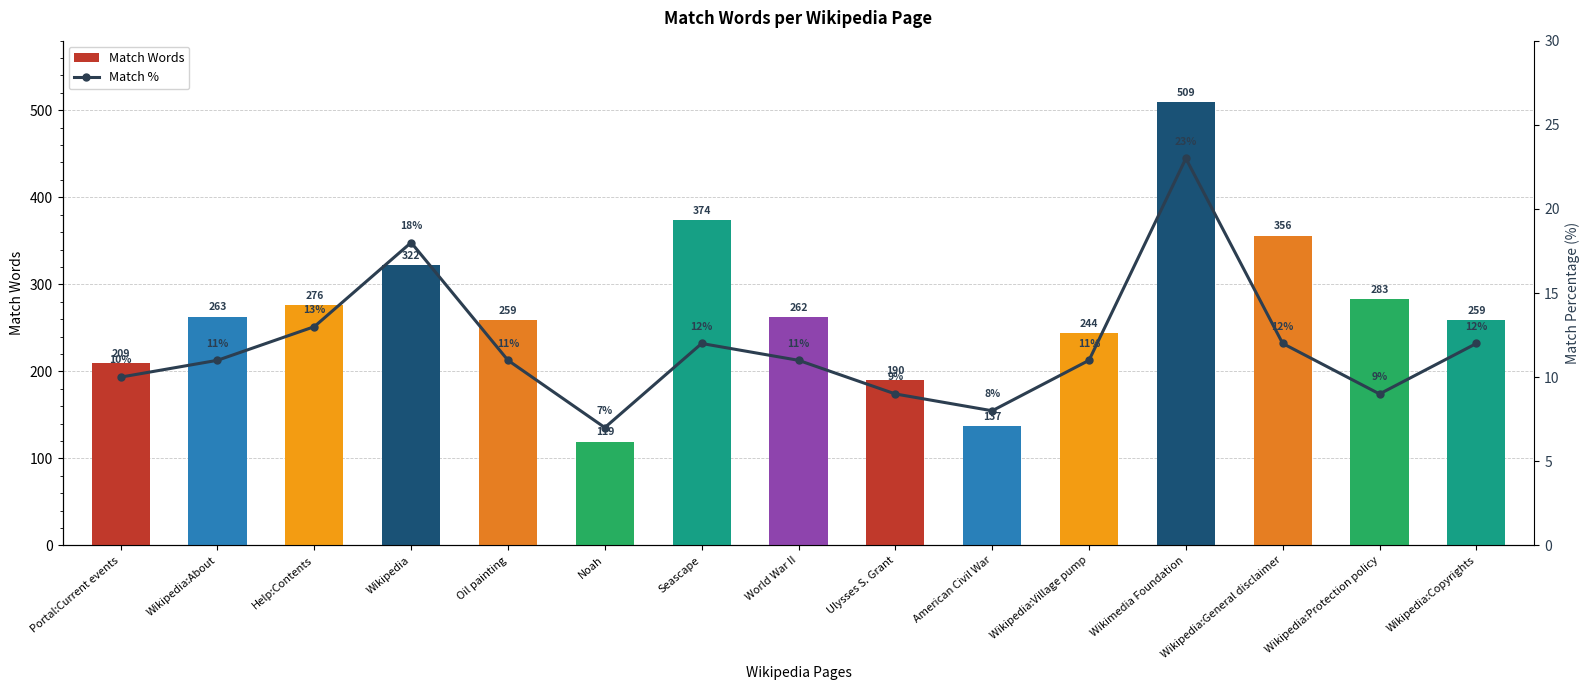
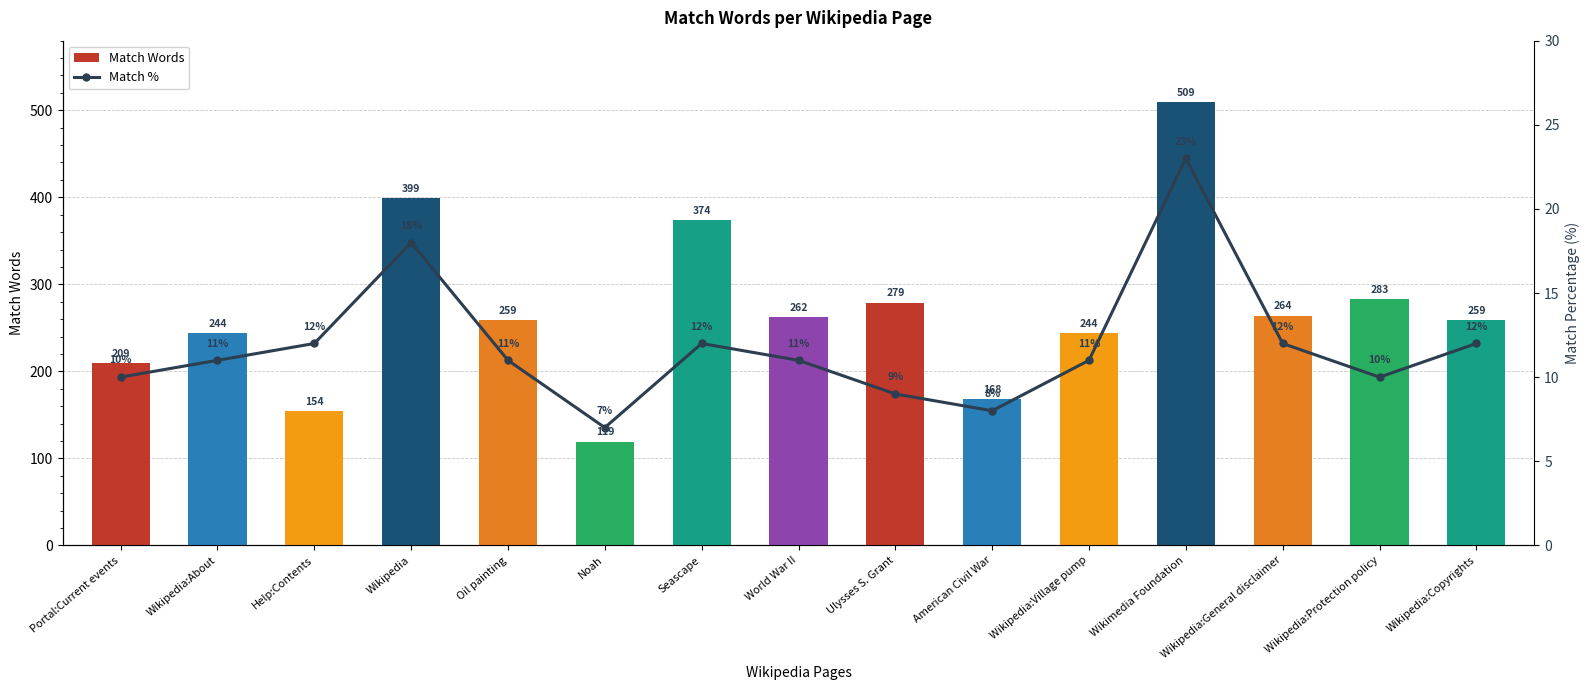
Match Words, Wikipedia:About: 263 -> 244
Match Words, Help:Contents: 276 -> 154
Match Words, Wikipedia: 322 -> 399
Match Words, Ulysses S. Grant: 190 -> 279
Match Words, American Civil War: 137 -> 168
Match Words, Wikipedia:General disclaimer: 356 -> 264
Match %, Help:Contents: 13% -> 12%
Match %, Wikipedia:Protection policy: 9% -> 10%
